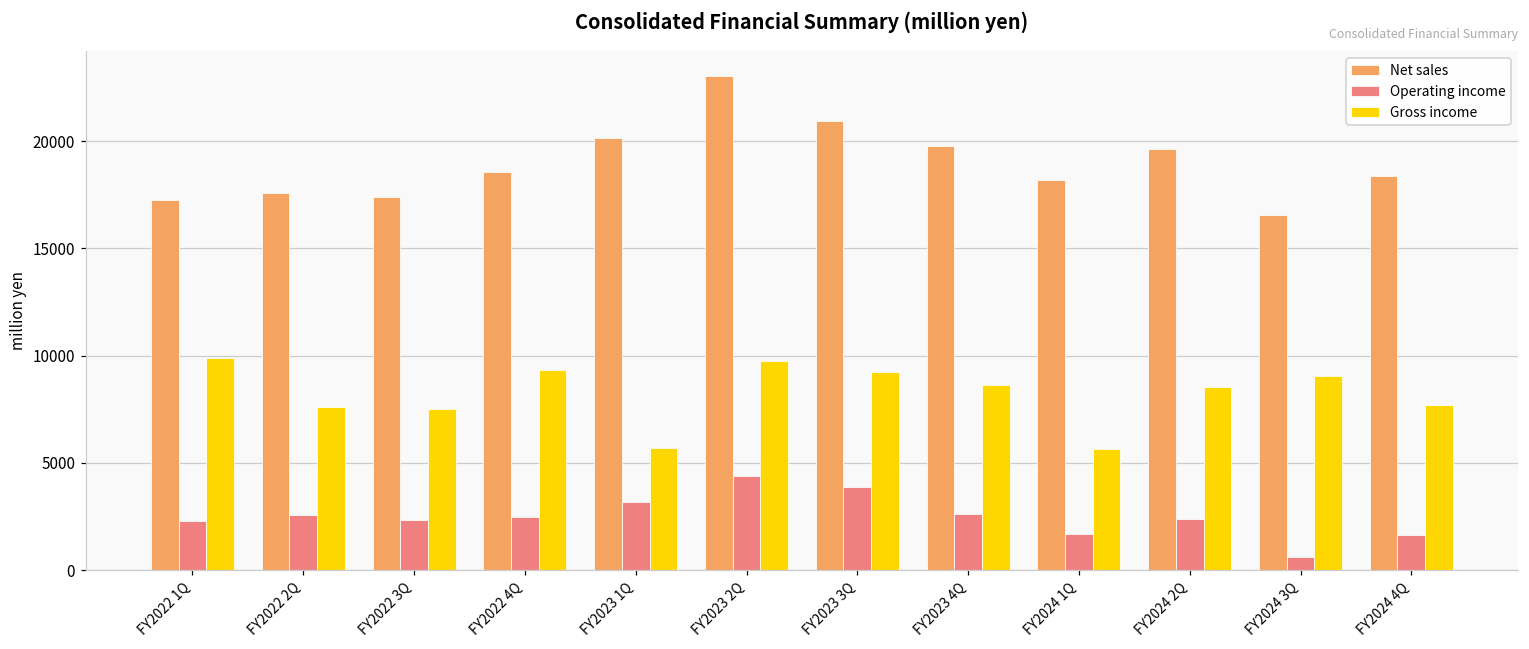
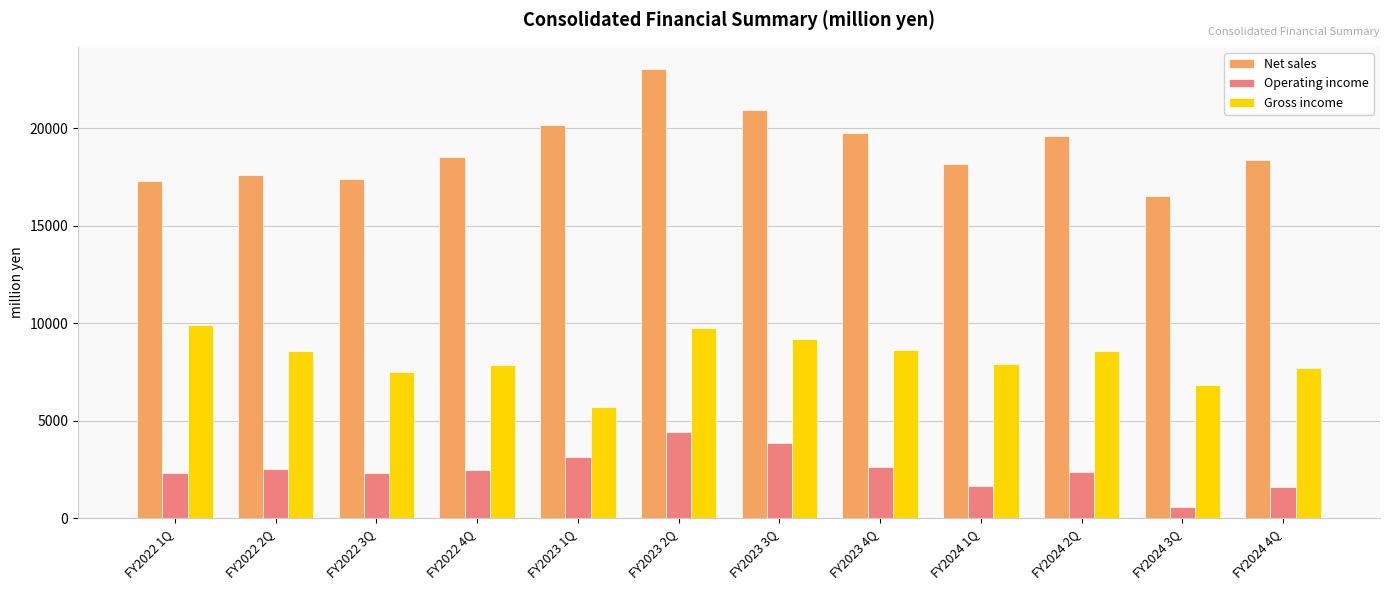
Gross income, FY2022 2Q: 7600 -> 8600
Gross income, FY2022 4Q: 9300 -> 7900
Gross income, FY2024 1Q: 5700 -> 7900
Gross income, FY2024 3Q: 9100 -> 6800
